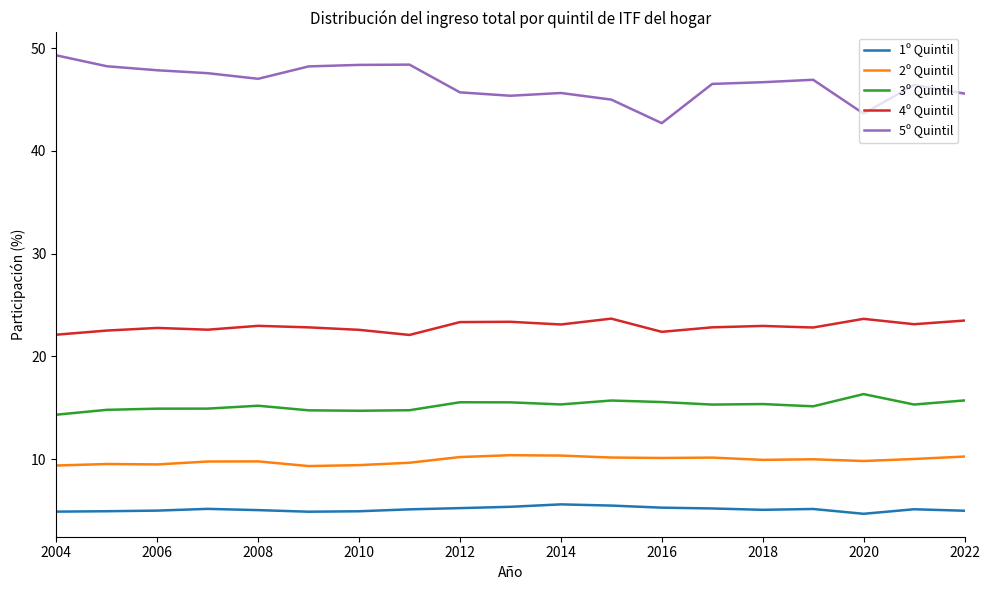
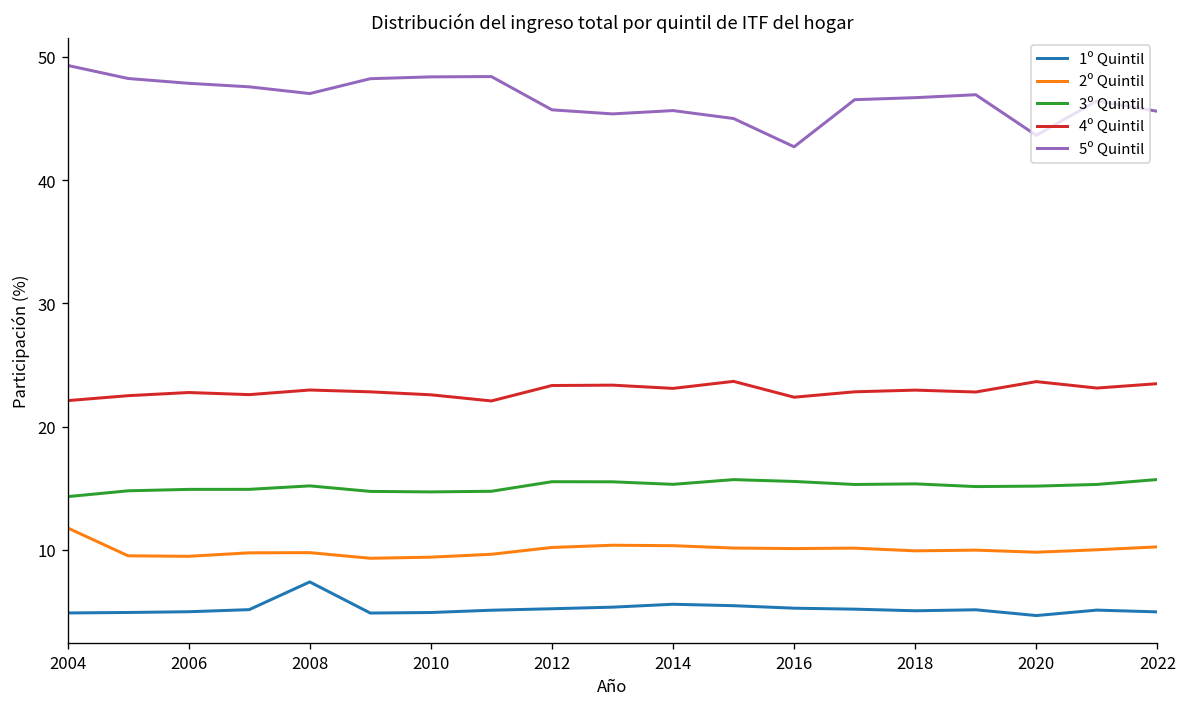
2º Quintil, 2004: 9.4 -> 11.8
1º Quintil, 2008: 5.0 -> 7.4
3º Quintil, 2020: 16.3 -> 15.2
